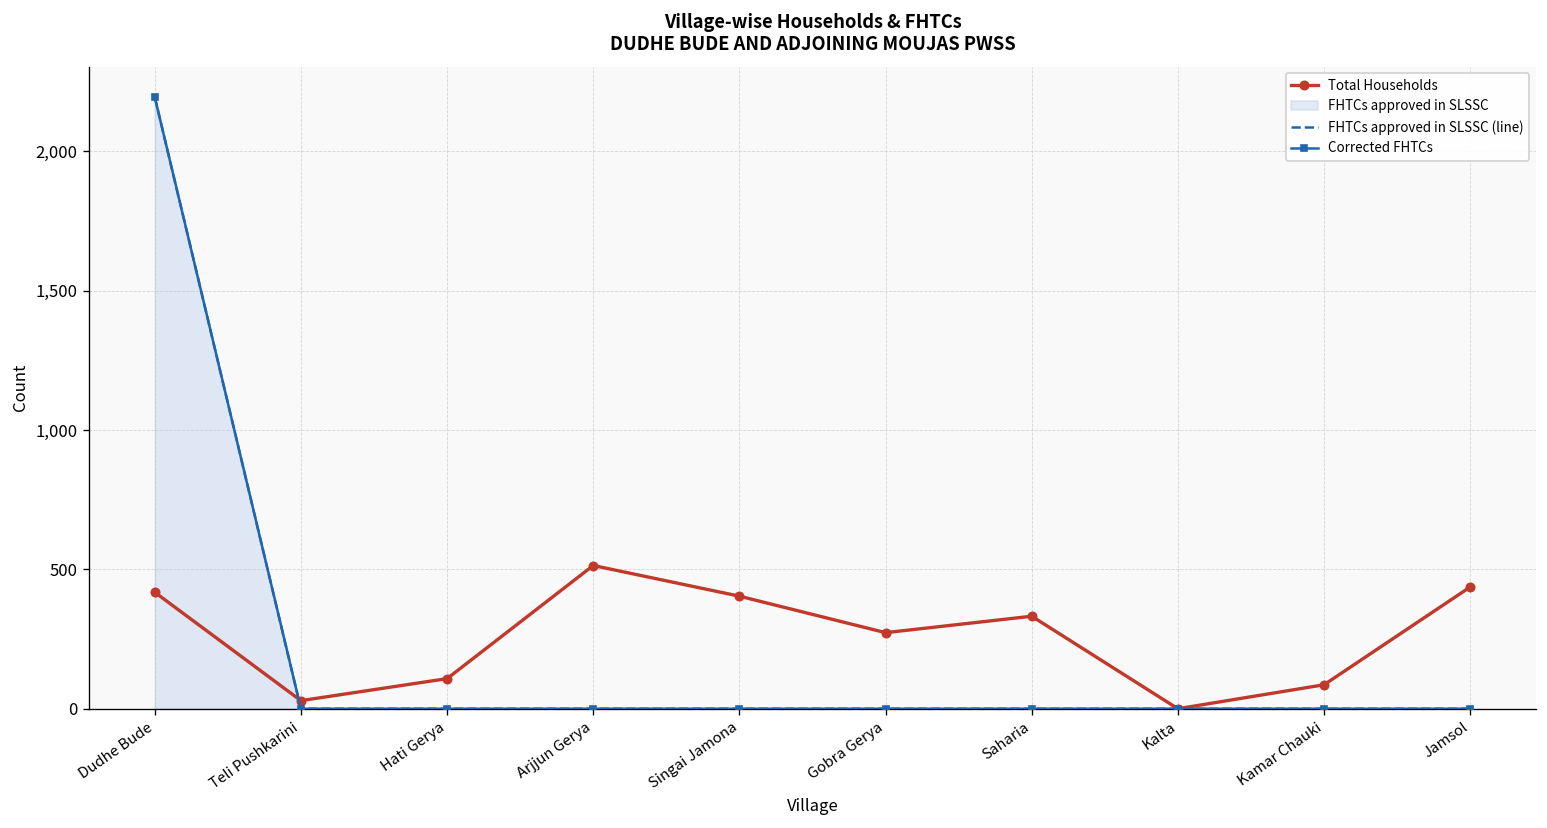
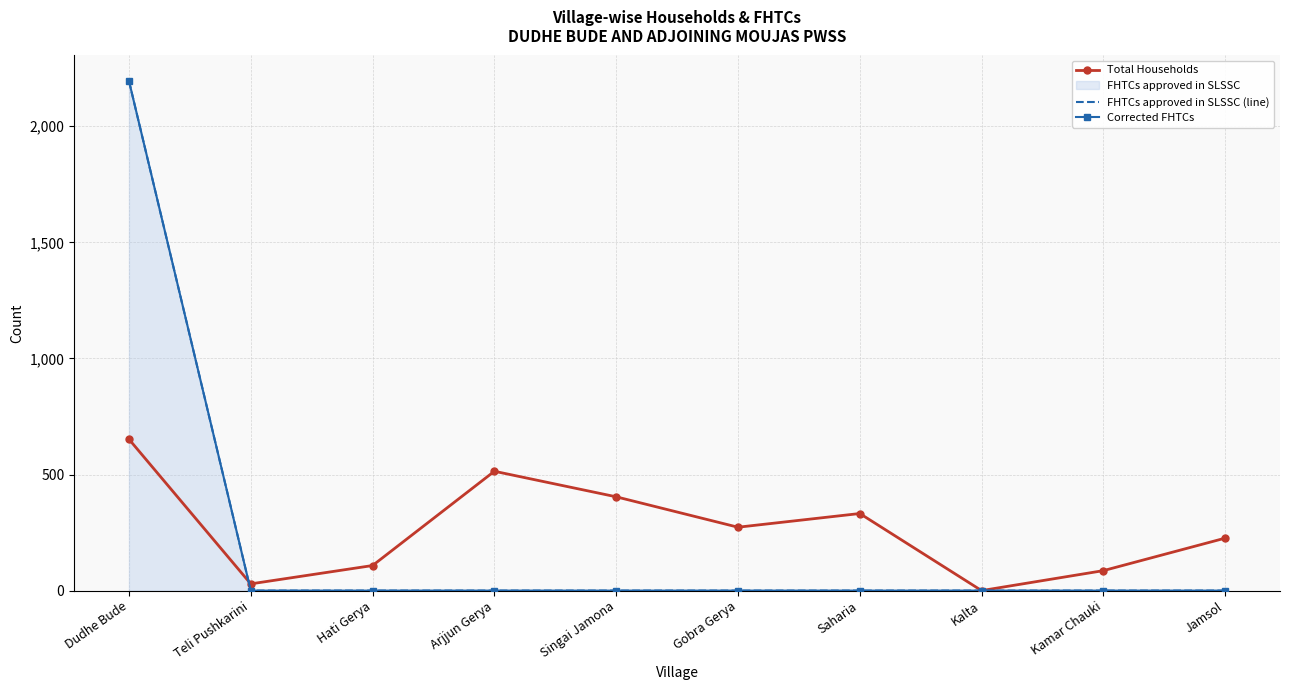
Total Households, Dudhe Bude: 420 -> 650
Total Households, Jamsol: 440 -> 230
